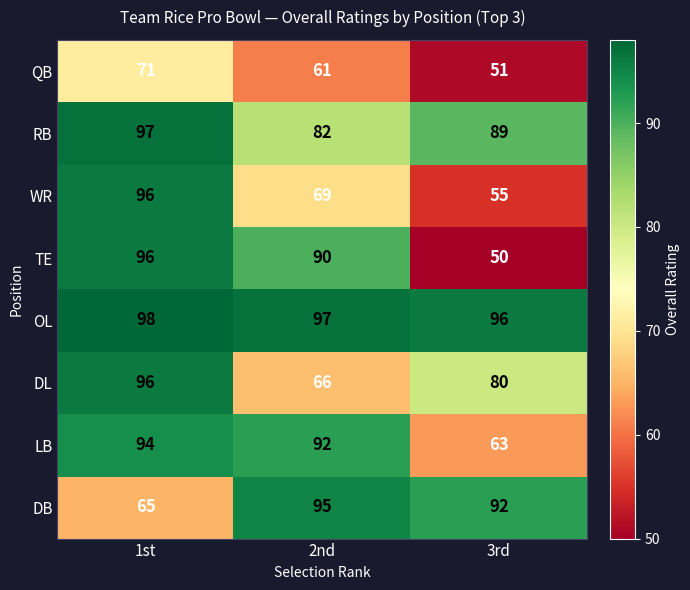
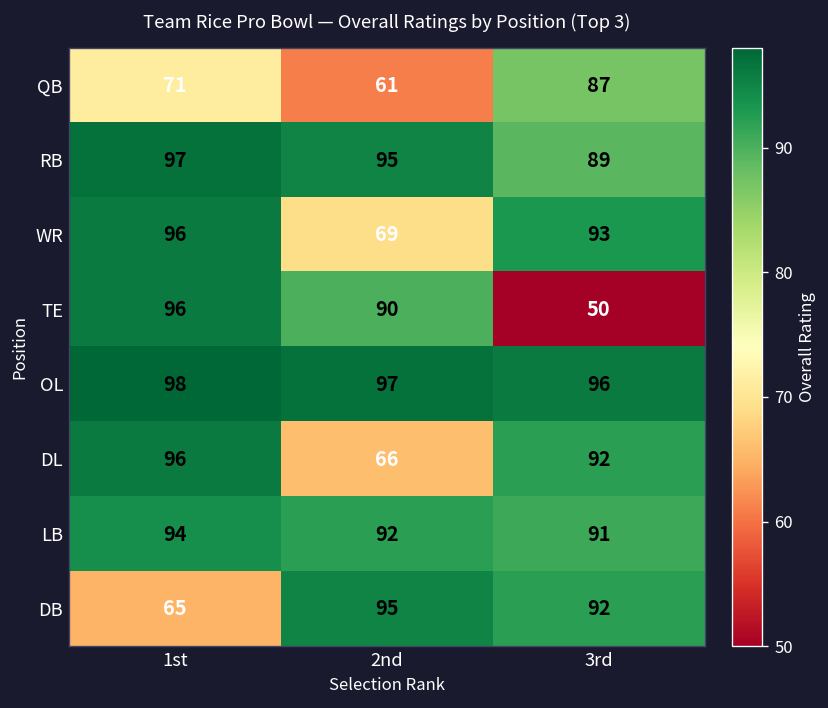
QB, 3rd: 51 -> 87
RB, 2nd: 82 -> 95
WR, 3rd: 55 -> 93
DL, 3rd: 80 -> 92
LB, 3rd: 63 -> 91
